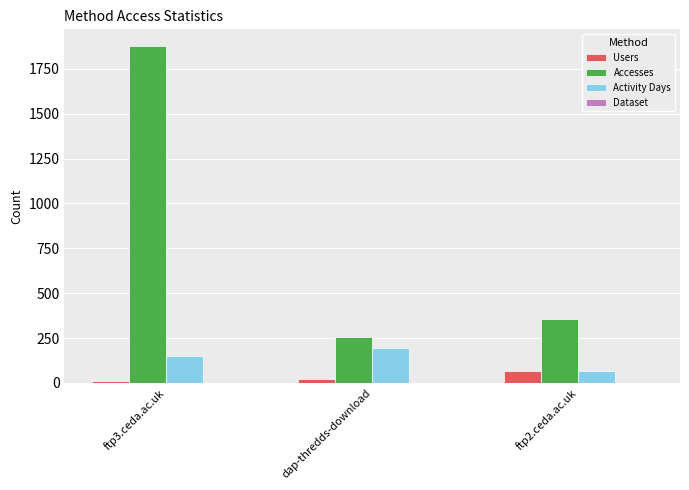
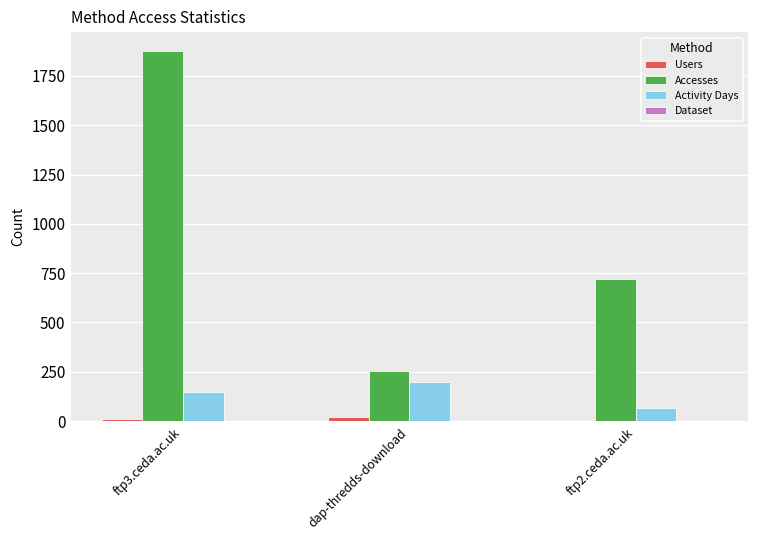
Users, ftp2.ceda.ac.uk: 70 -> 0
Accesses, ftp2.ceda.ac.uk: 360 -> 720
